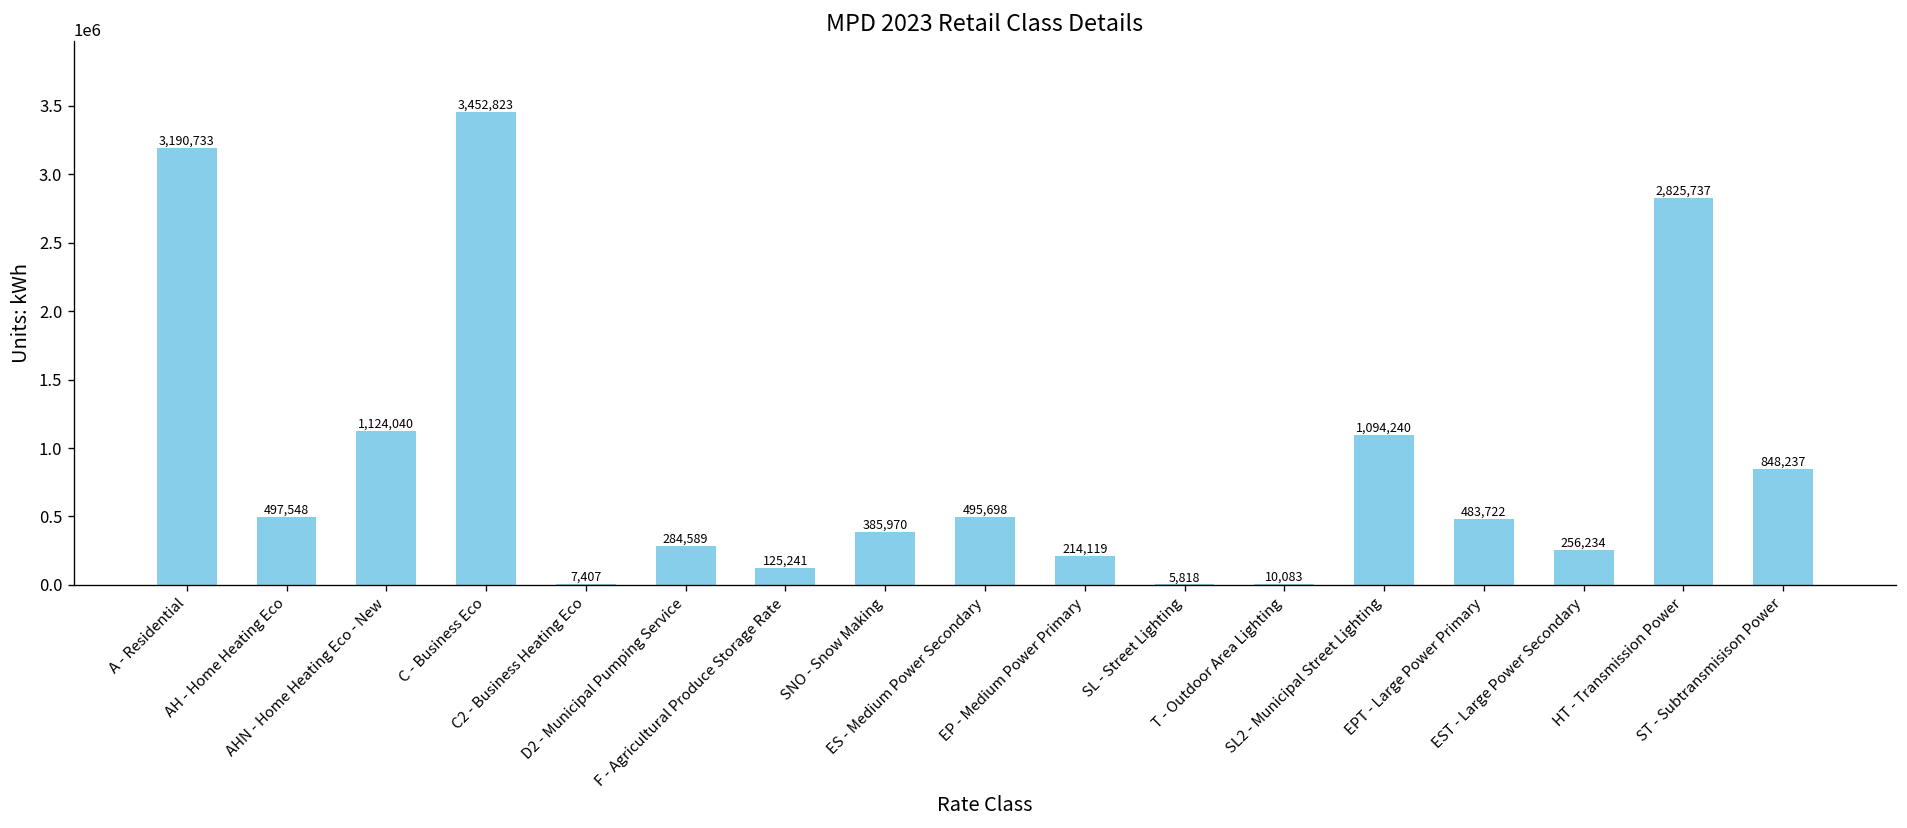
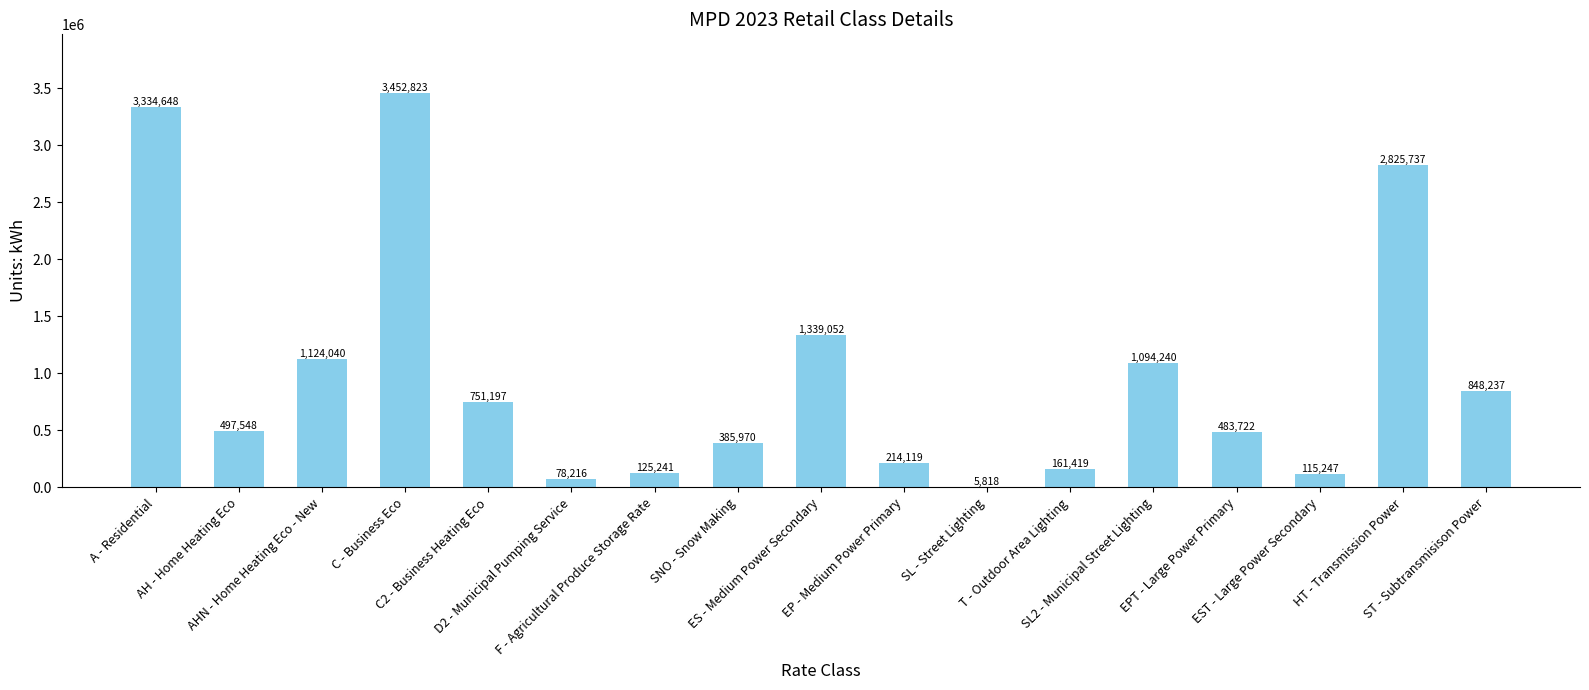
A - Residential: 3,190,733 -> 3,334,648
C2 - Business Heating Eco: 7,407 -> 751,197
D2 - Municipal Pumping Service: 284,589 -> 78,216
ES - Medium Power Secondary: 495,698 -> 1,339,052
T - Outdoor Area Lighting: 10,083 -> 161,419
EST - Large Power Secondary: 256,234 -> 115,247
